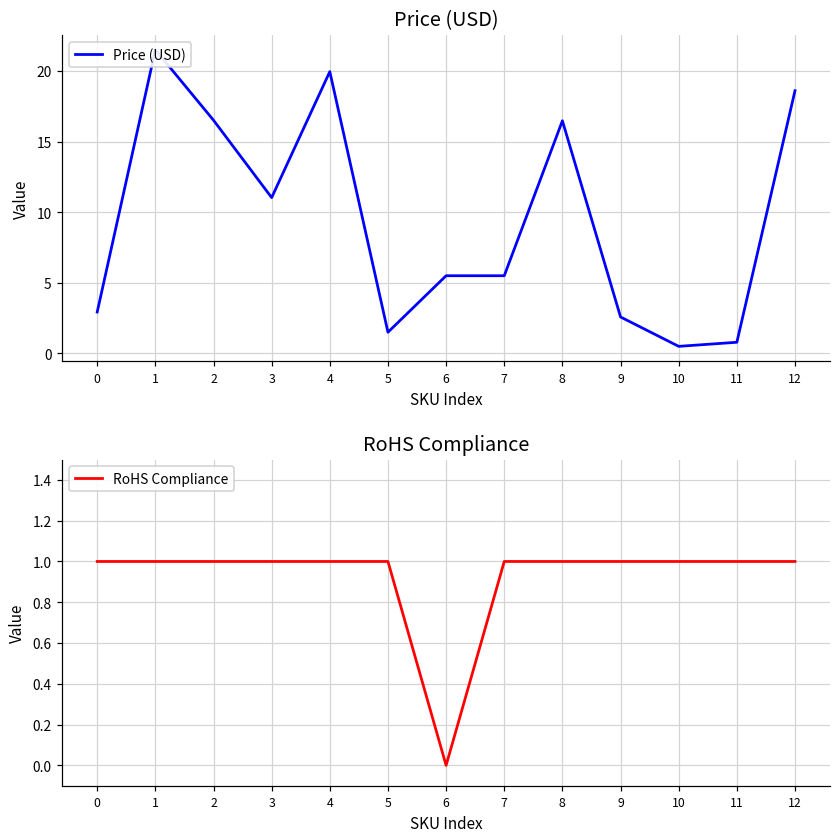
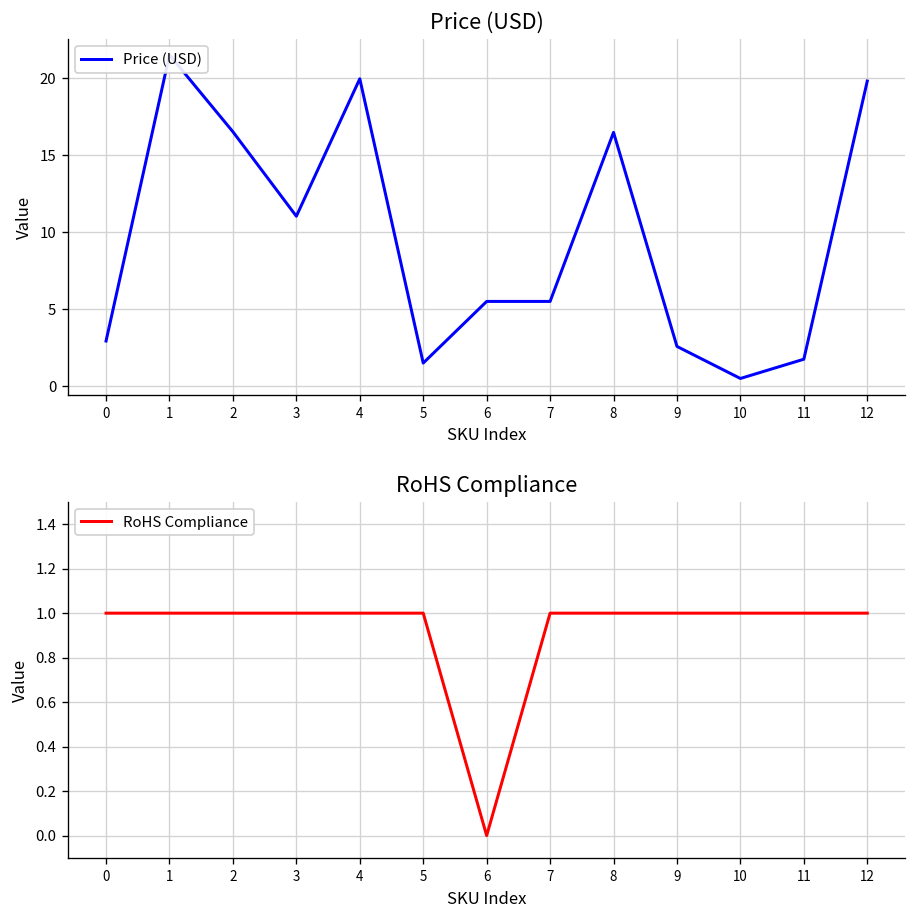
Price (USD), 11: 0.8 -> 1.8
Price (USD), 12: 18.6 -> 19.8
